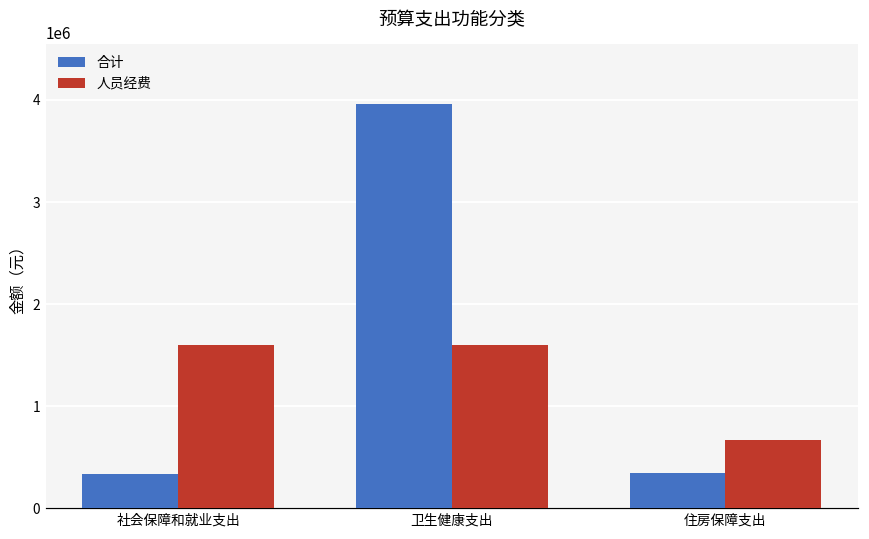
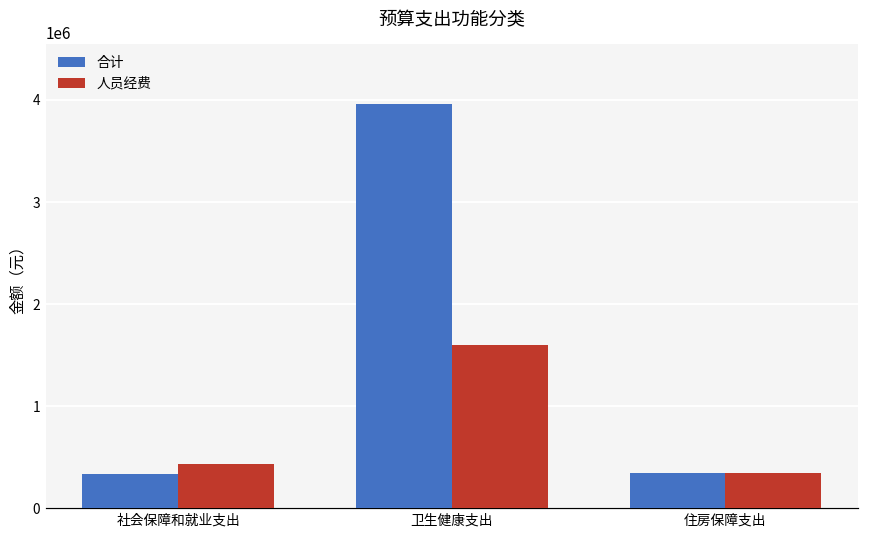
人员经费, 社会保障和就业支出: 1600000 -> 400000
人员经费, 住房保障支出: 700000 -> 300000
